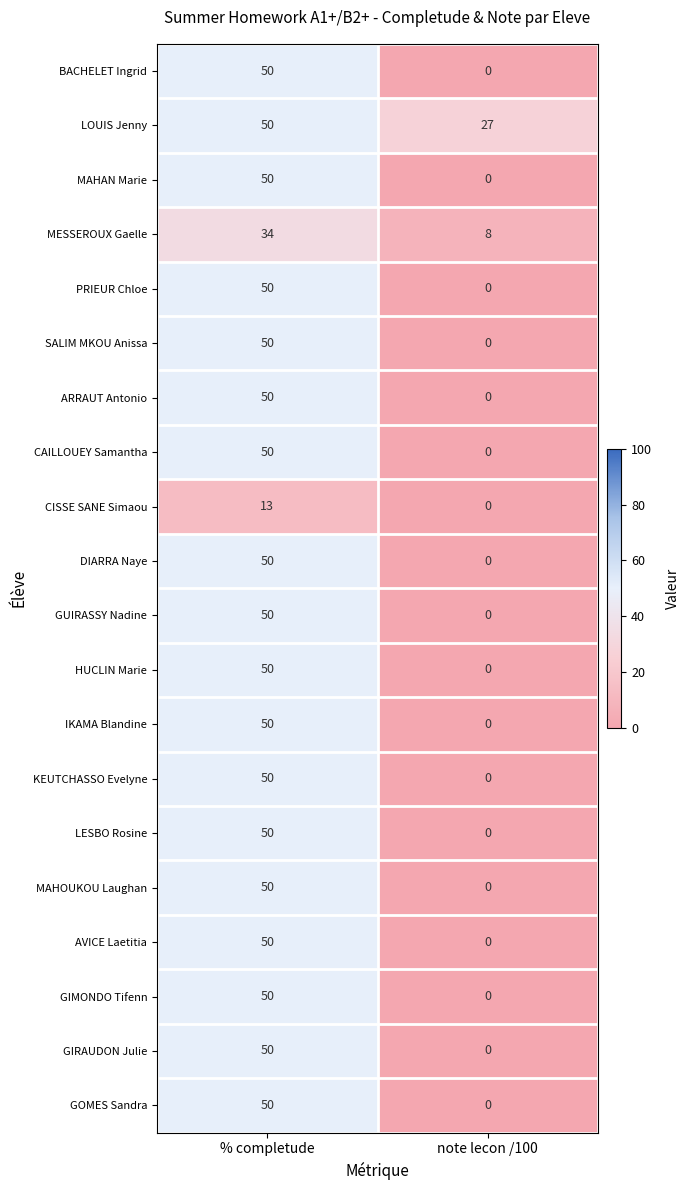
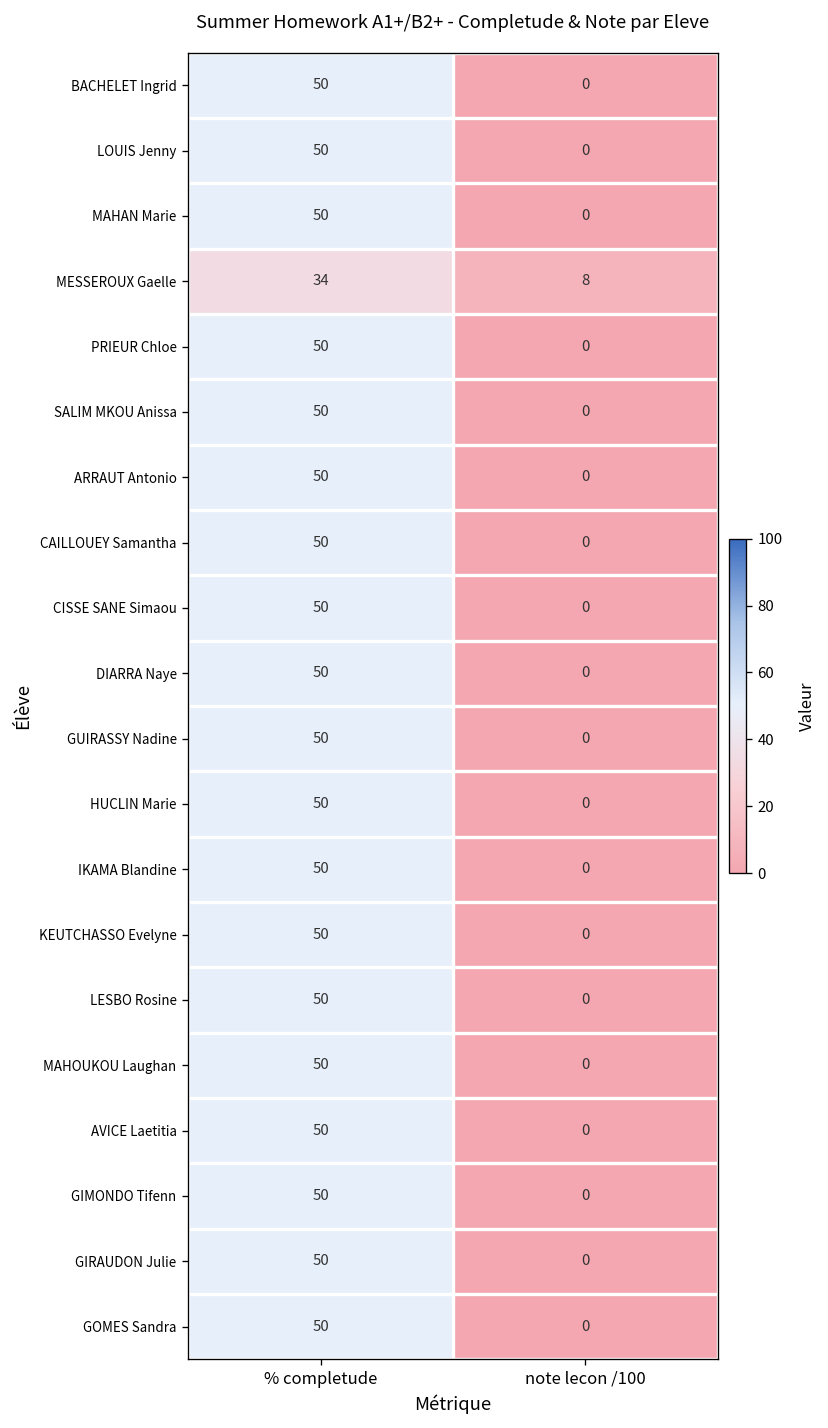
LOUIS Jenny, note lecon /100: 27 -> 0
CISSE SANE Simaou, % completude: 13 -> 50
